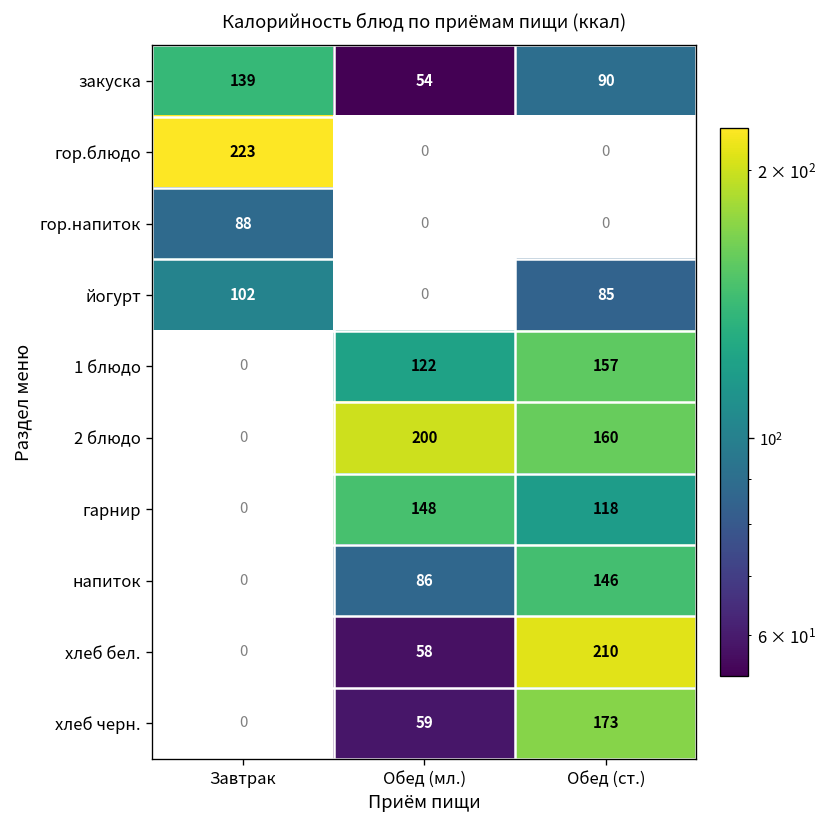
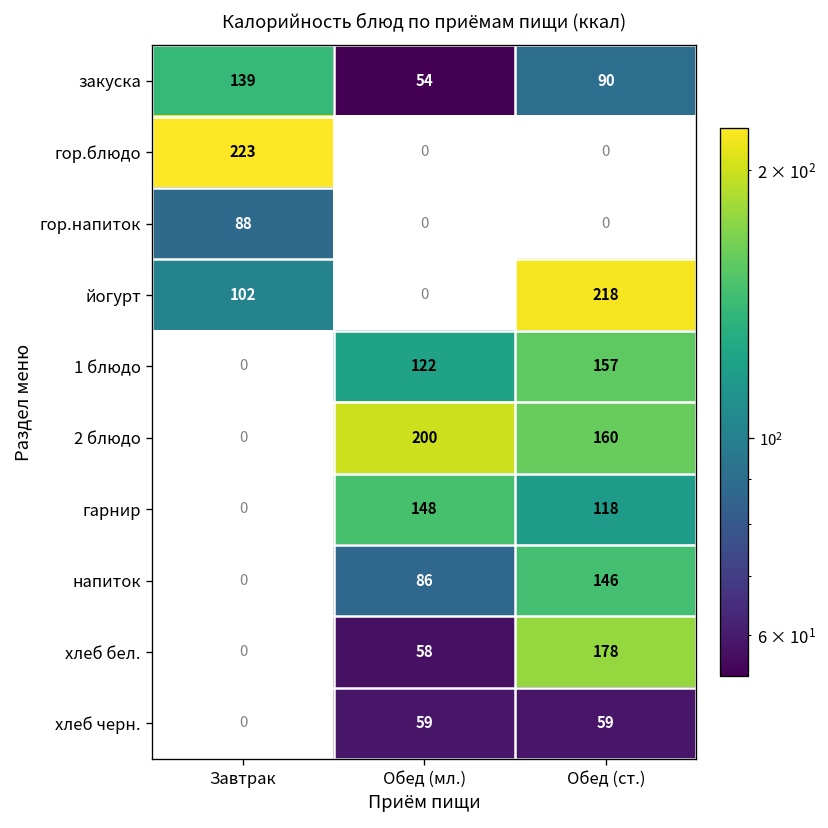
йогурт, Обед (ст.): 85 -> 218
хлеб бел., Обед (ст.): 210 -> 178
хлеб черн., Обед (ст.): 173 -> 59
